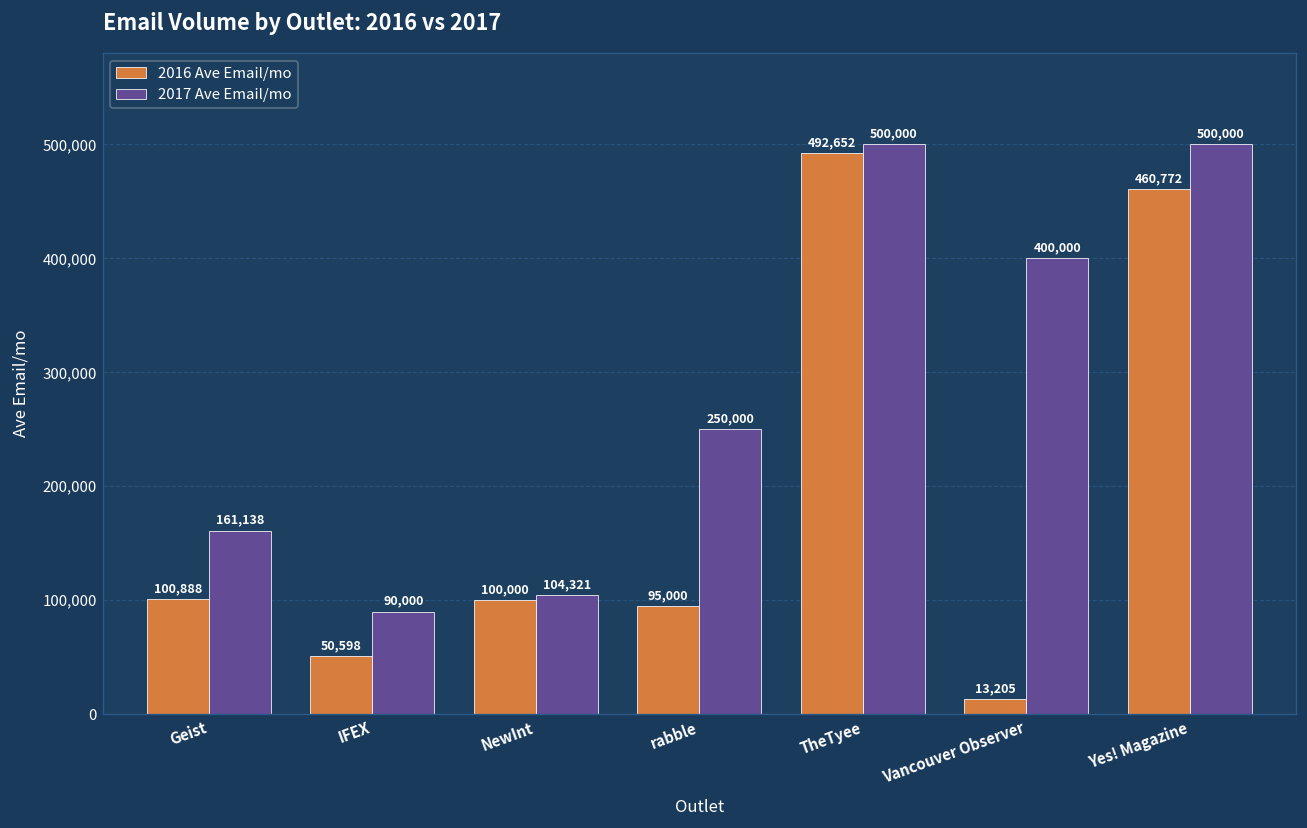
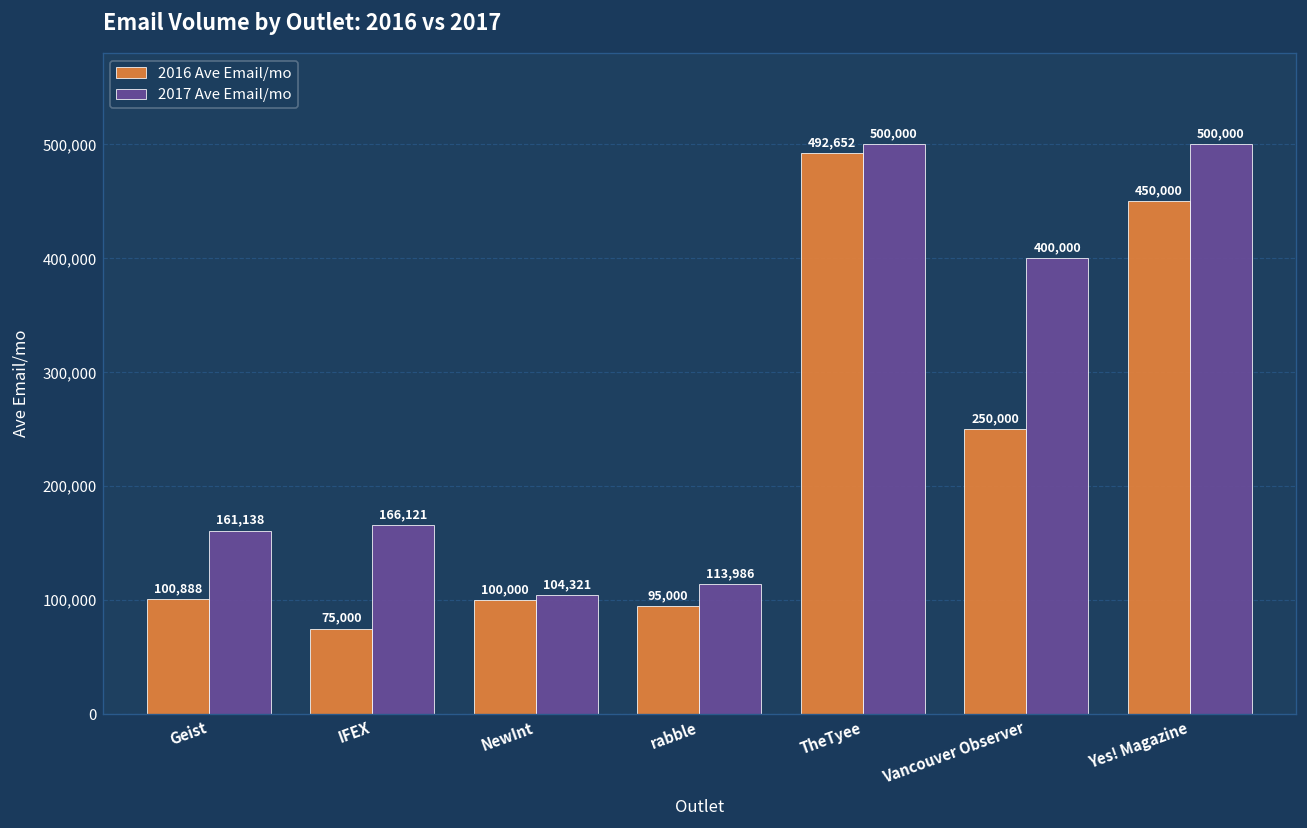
2016 Ave Email/mo, IFEX: 50,598 -> 75,000
2017 Ave Email/mo, IFEX: 90,000 -> 166,121
2017 Ave Email/mo, rabble: 250,000 -> 113,986
2016 Ave Email/mo, Vancouver Observer: 13,205 -> 250,000
2016 Ave Email/mo, Yes! Magazine: 460,772 -> 450,000
